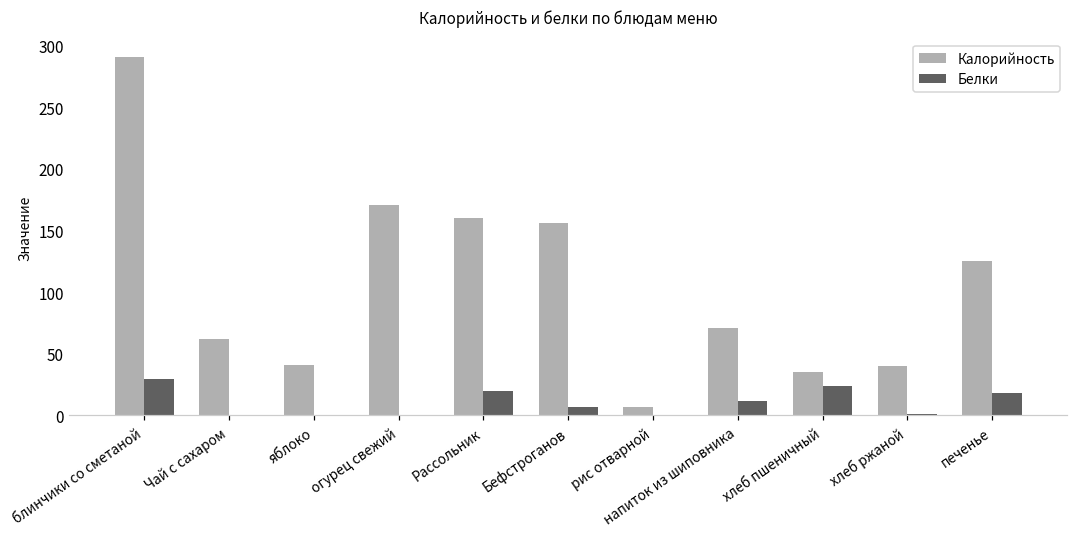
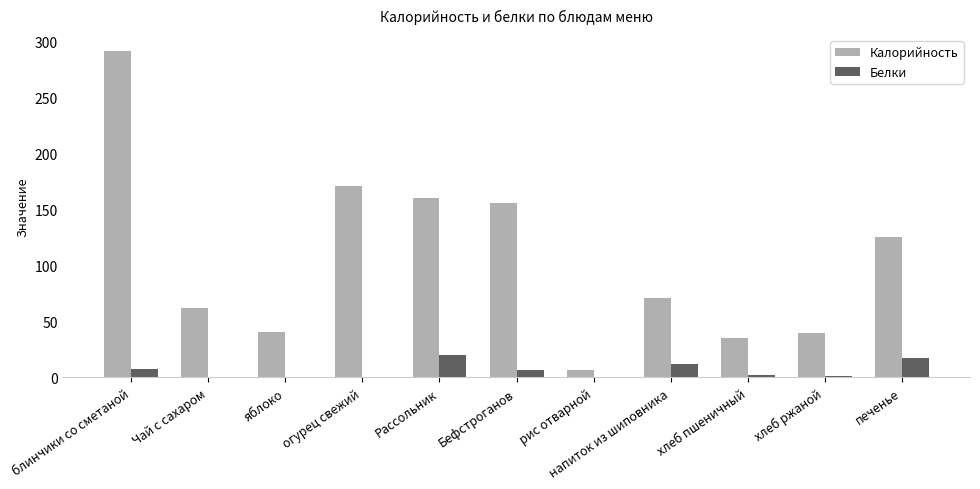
Белки, блинчики со сметаной: 30 -> 8
Белки, хлеб пшеничный: 24 -> 2
